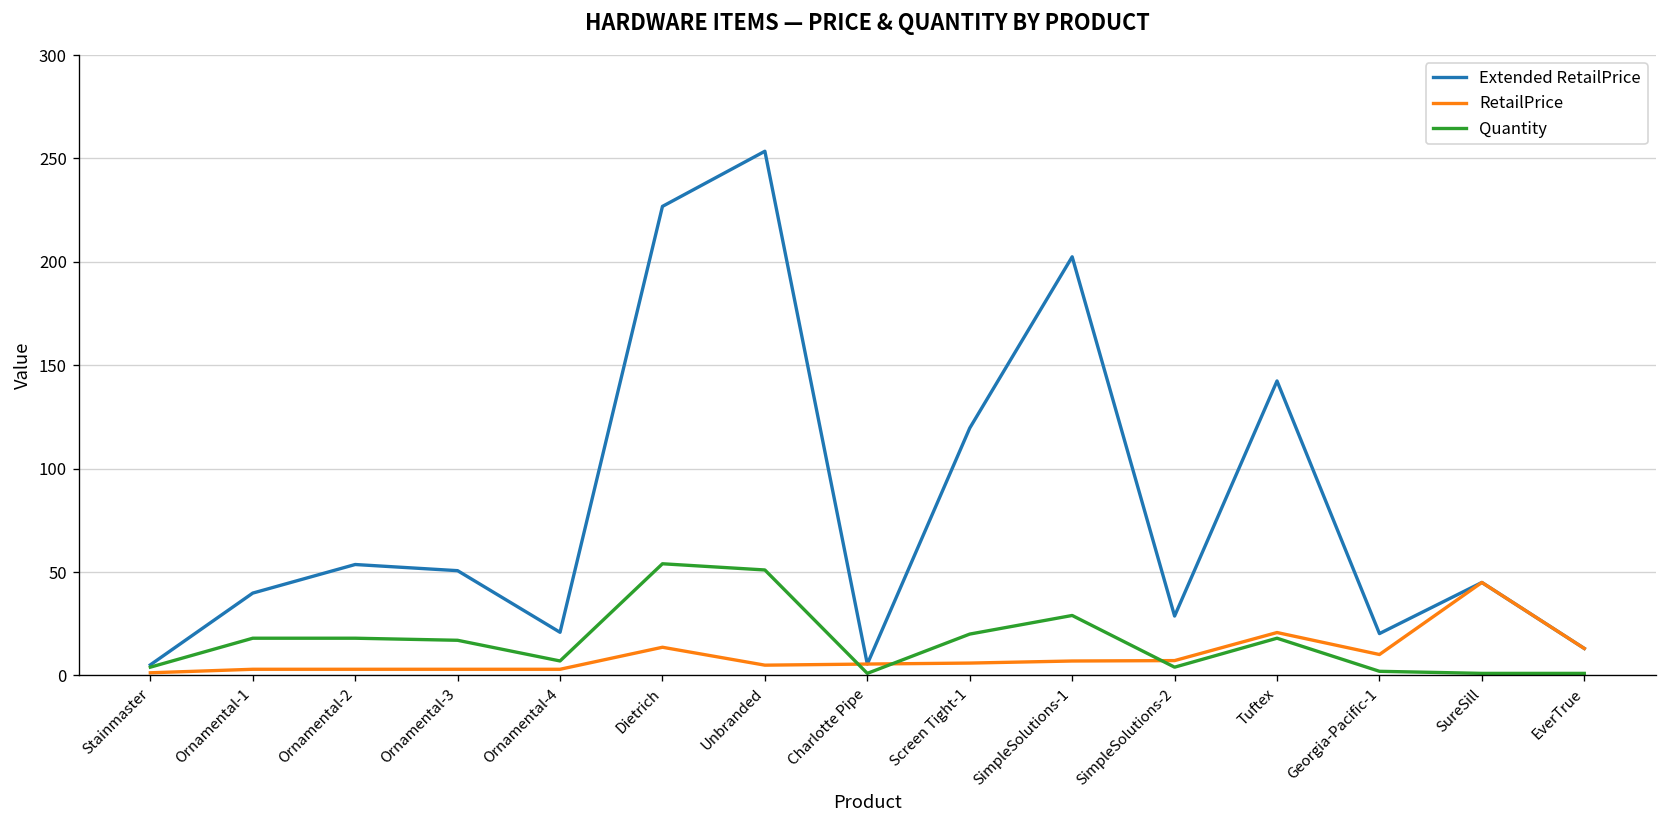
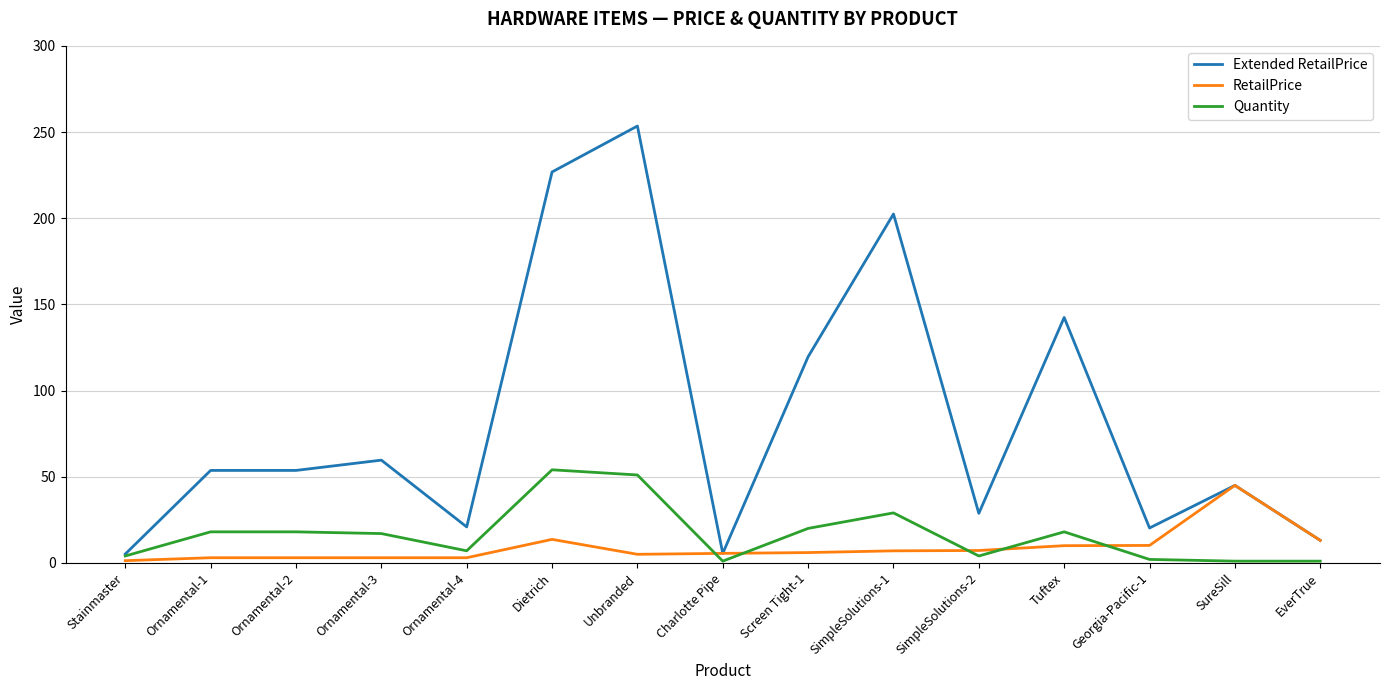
Extended RetailPrice, Ornamental-1: 40 -> 54
Extended RetailPrice, Ornamental-3: 51 -> 60
RetailPrice, Tuftex: 21 -> 10
